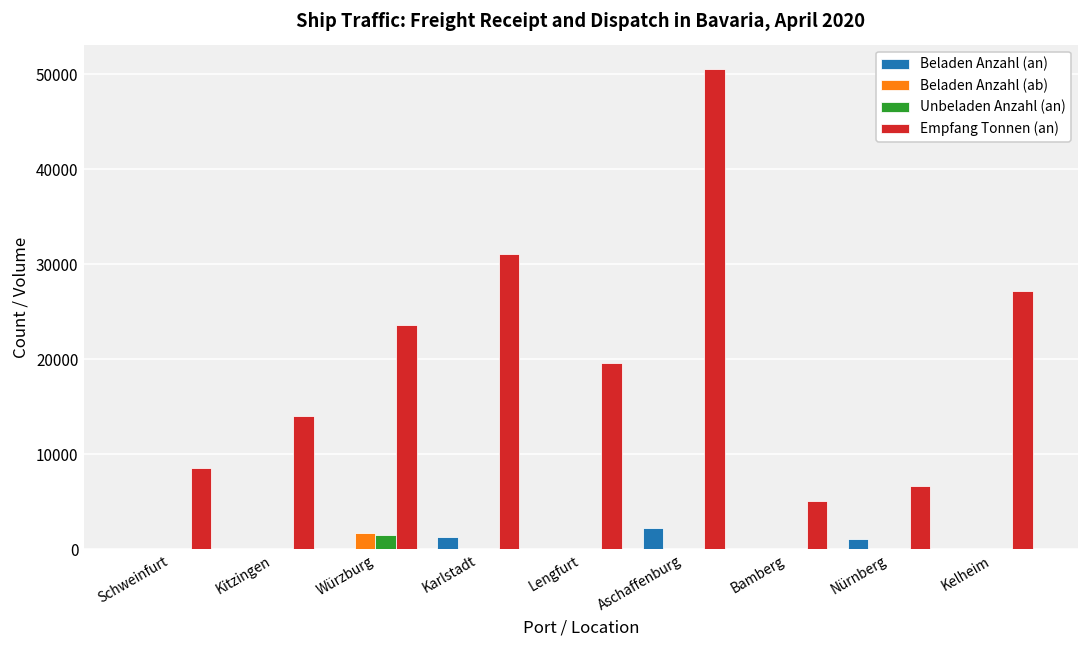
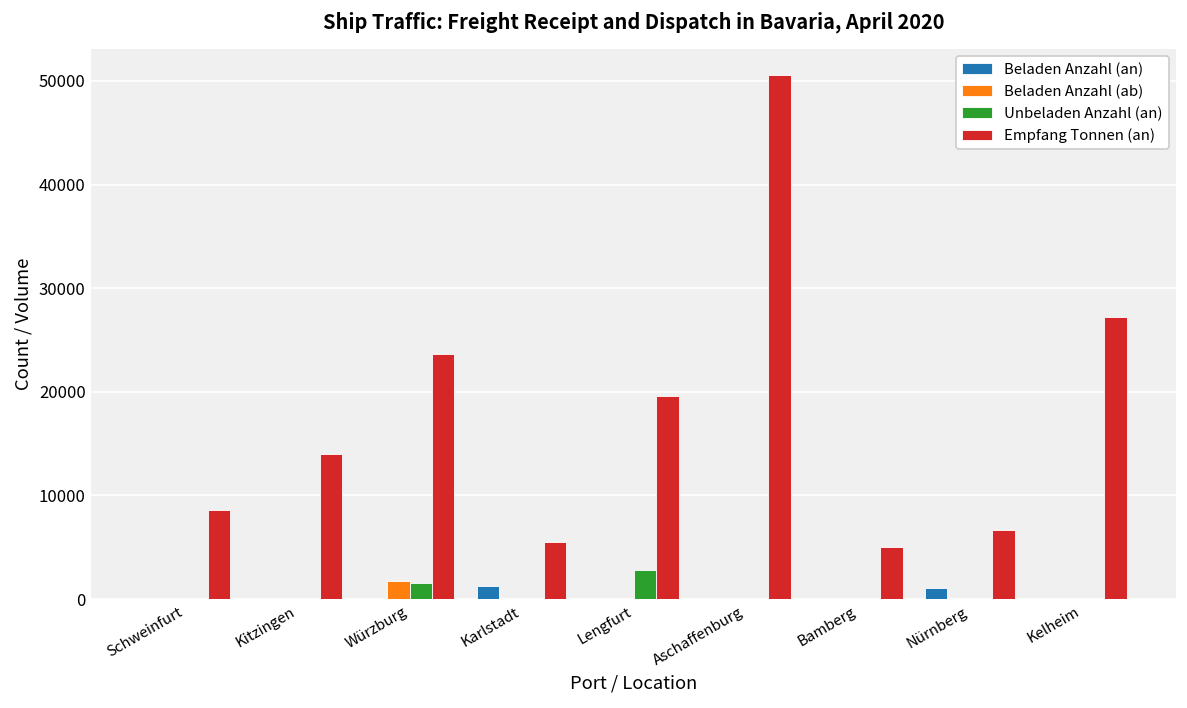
Empfang Tonnen (an), Karlstadt: 31000 -> 5000
Unbeladen Anzahl (an), Lengfurt: 0 -> 3000
Beladen Anzahl (an), Aschaffenburg: 2000 -> 0
